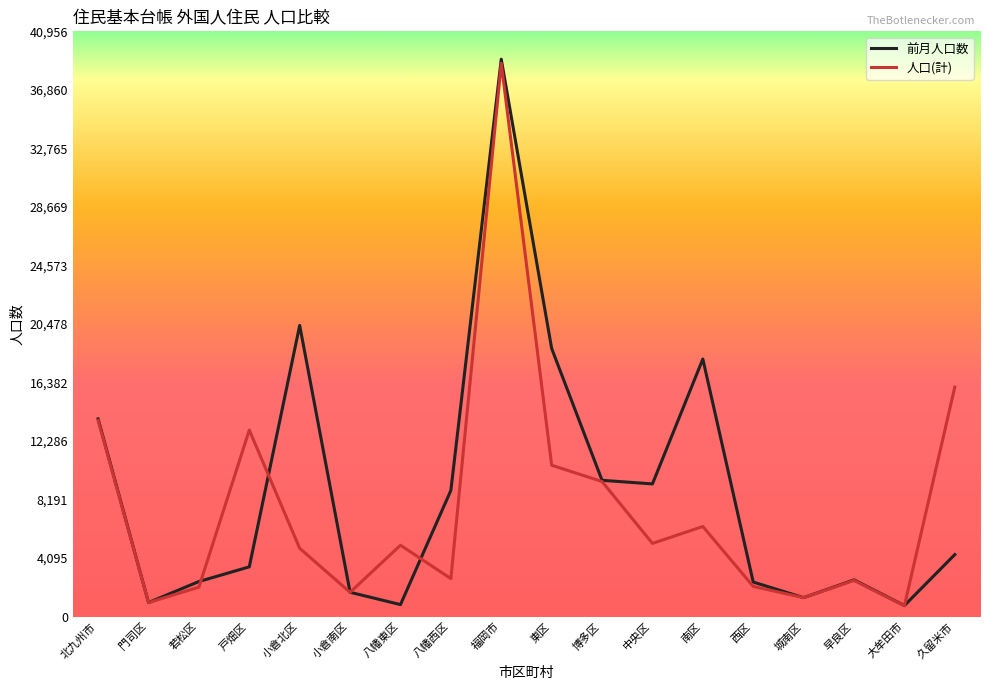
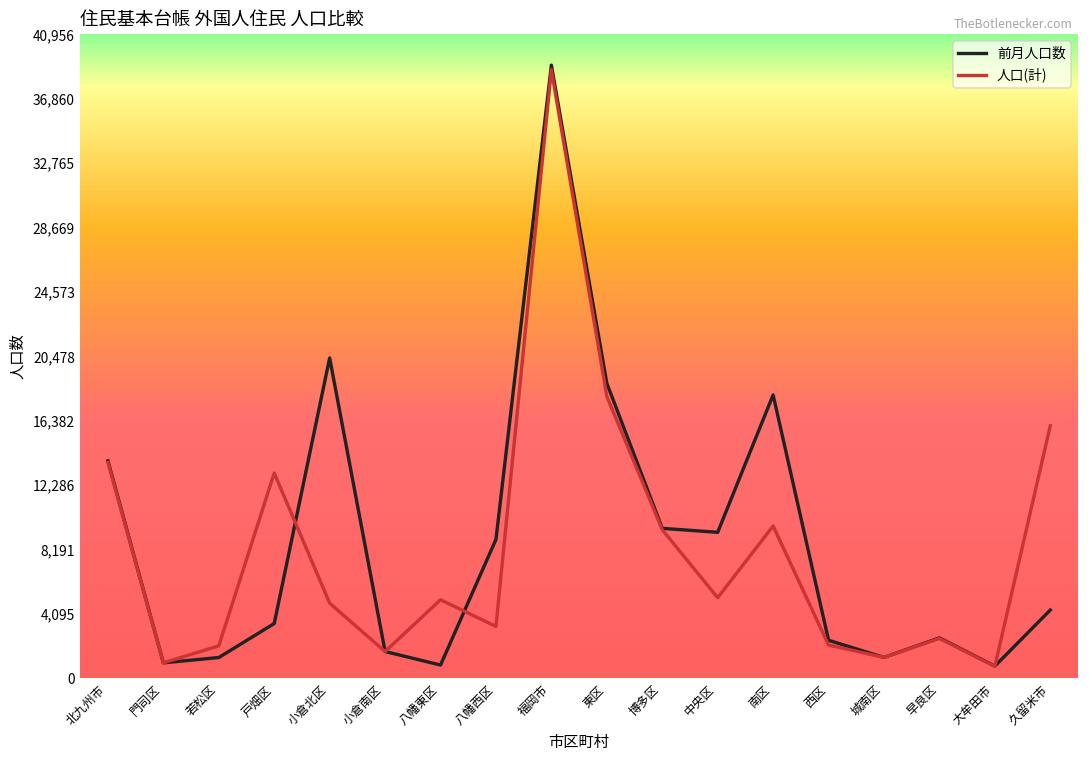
前月人口数, 若松区: 2,500 -> 1,300
人口(計), 八幡西区: 2,700 -> 3,300
人口(計), 東区: 10,600 -> 17,900
人口(計), 南区: 6,300 -> 9,700
